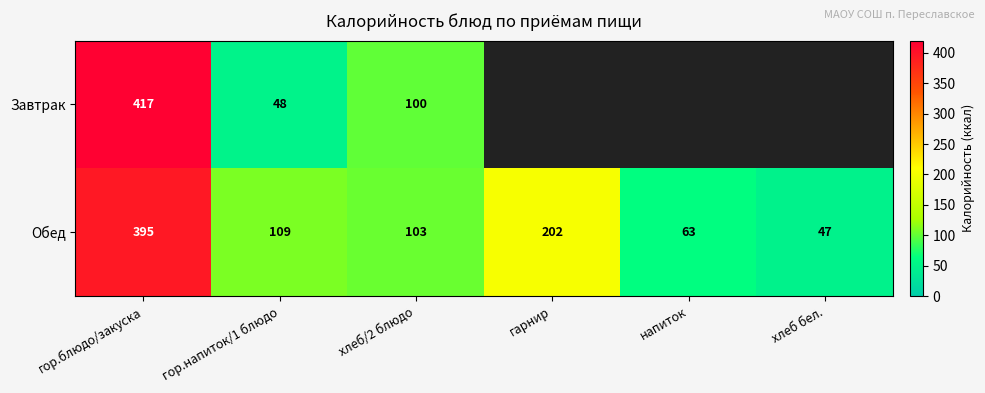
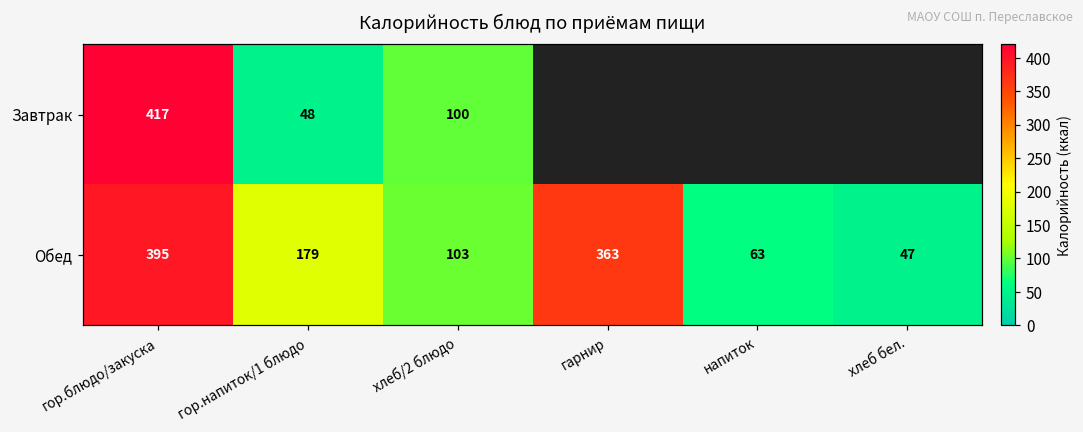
Обед, гор.напиток/1 блюдо: 109 -> 179
Обед, гарнир: 202 -> 363
